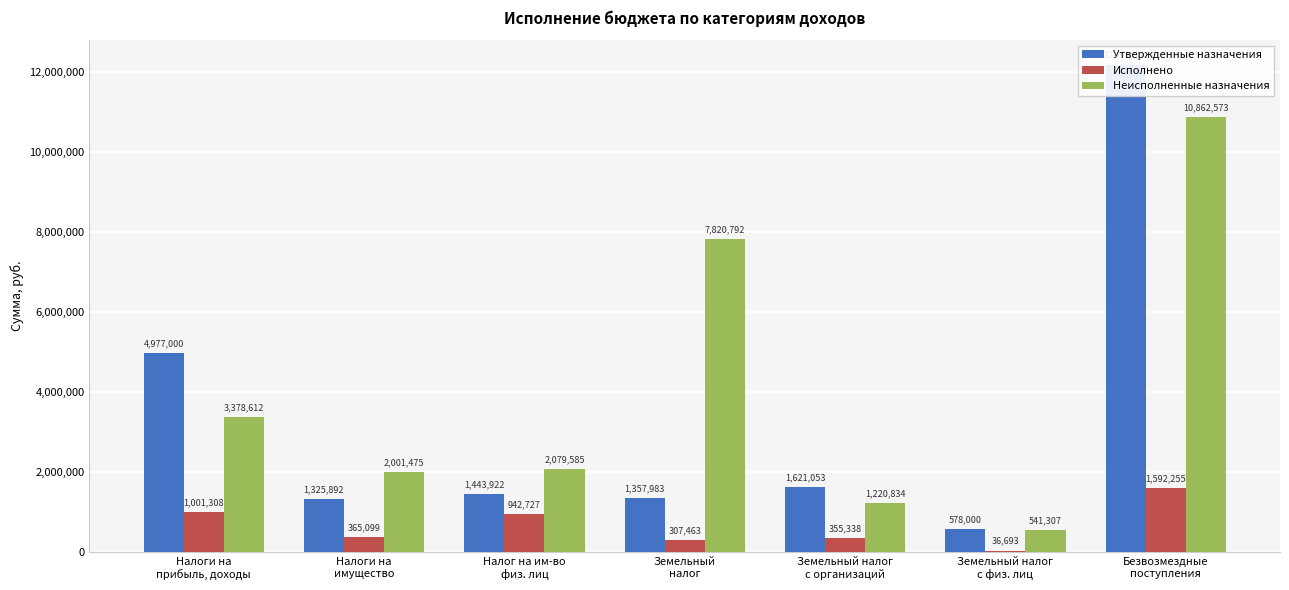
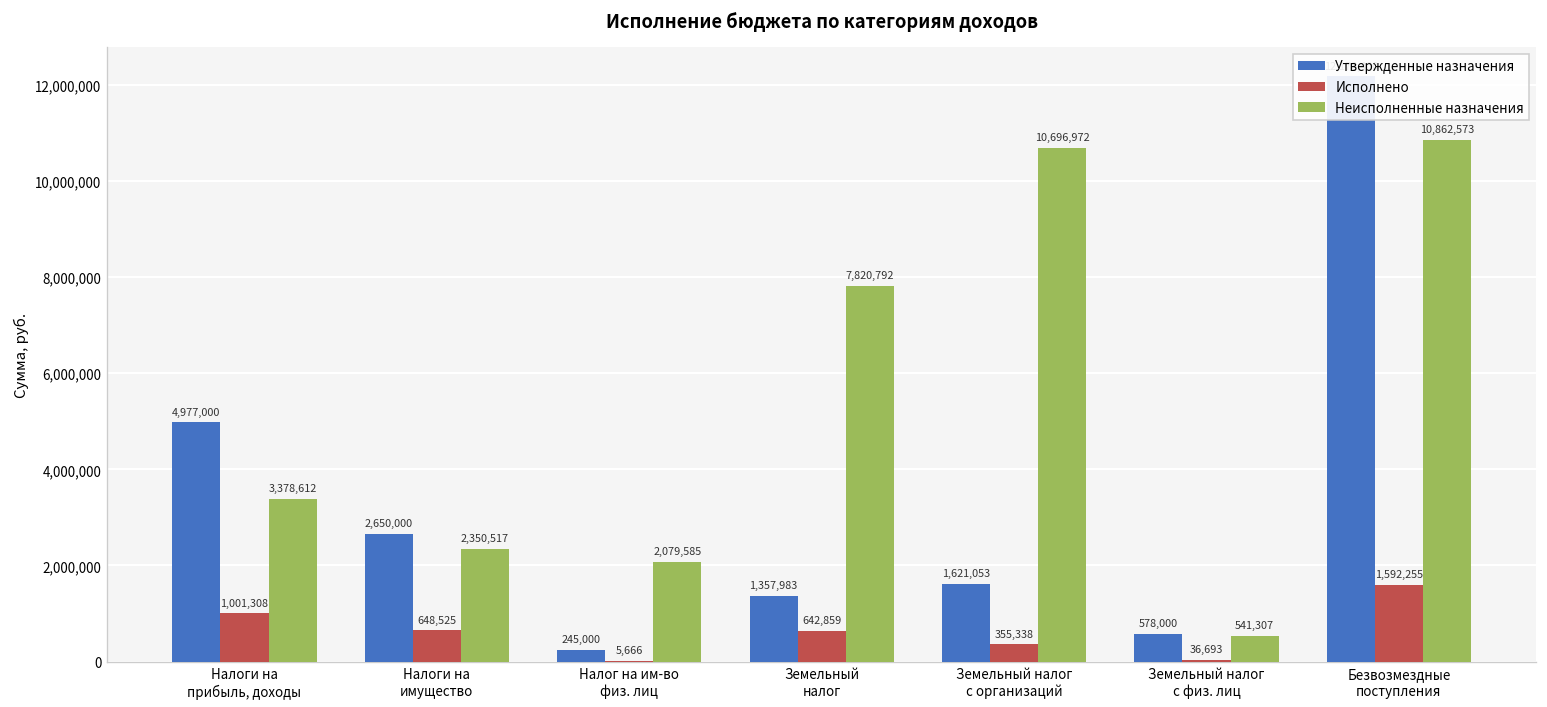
Утвержденные назначения, Налоги на имущество: 1,325,892 -> 2,650,000
Исполнено, Налоги на имущество: 365,099 -> 648,525
Неисполненные назначения, Налоги на имущество: 2,001,475 -> 2,350,517
Утвержденные назначения, Налог на им-во физ. лиц: 1,443,922 -> 245,000
Исполнено, Налог на им-во физ. лиц: 942,727 -> 5,666
Исполнено, Земельный налог: 307,463 -> 642,859
Неисполненные назначения, Земельный налог с организаций: 1,220,834 -> 10,696,972
